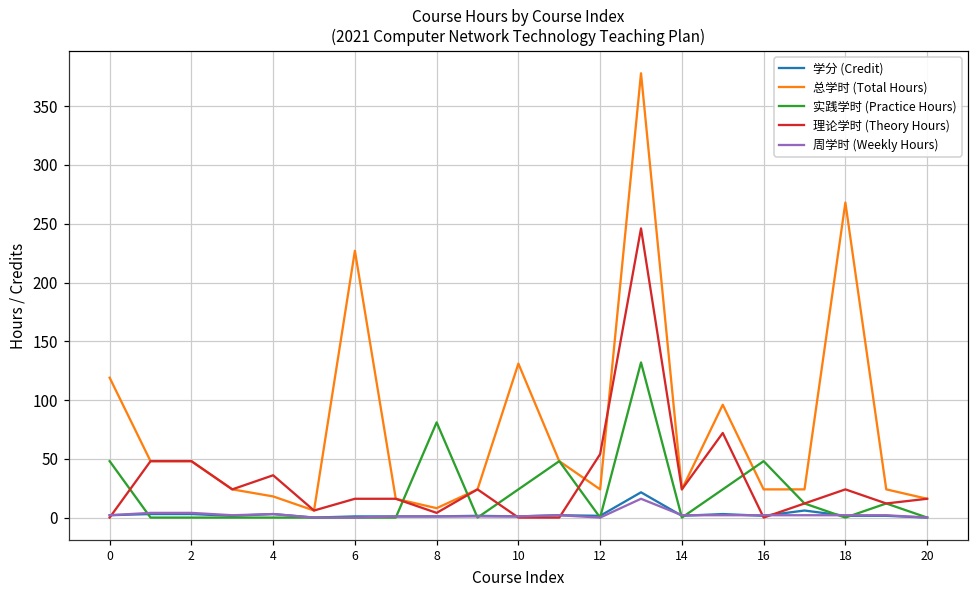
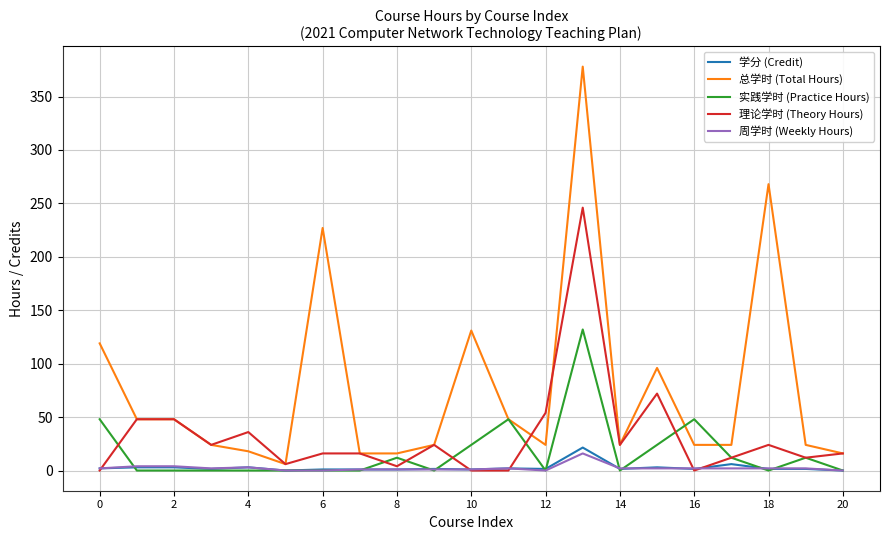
总学时 (Total Hours), 8: 8 -> 16
实践学时 (Practice Hours), 8: 81 -> 12
